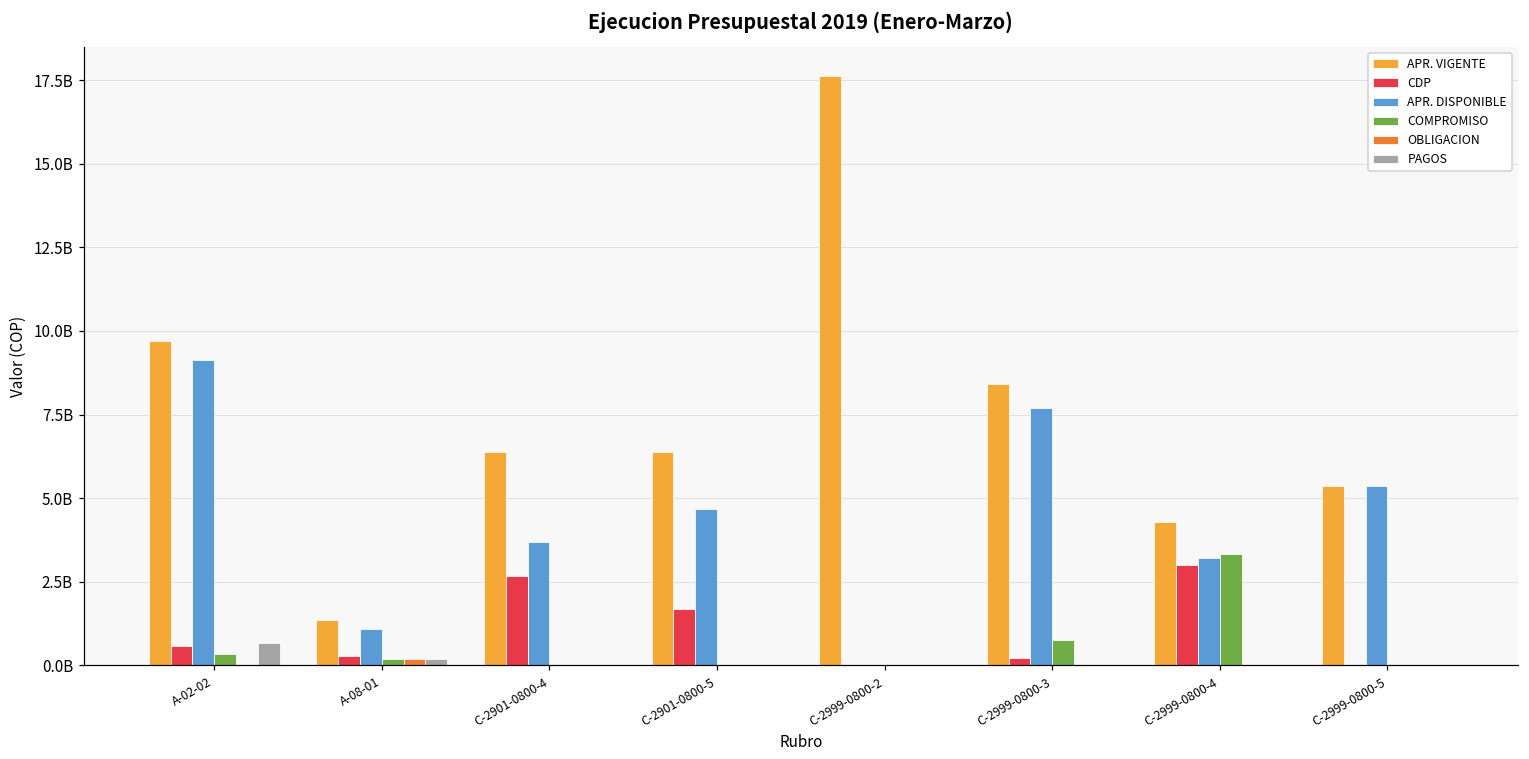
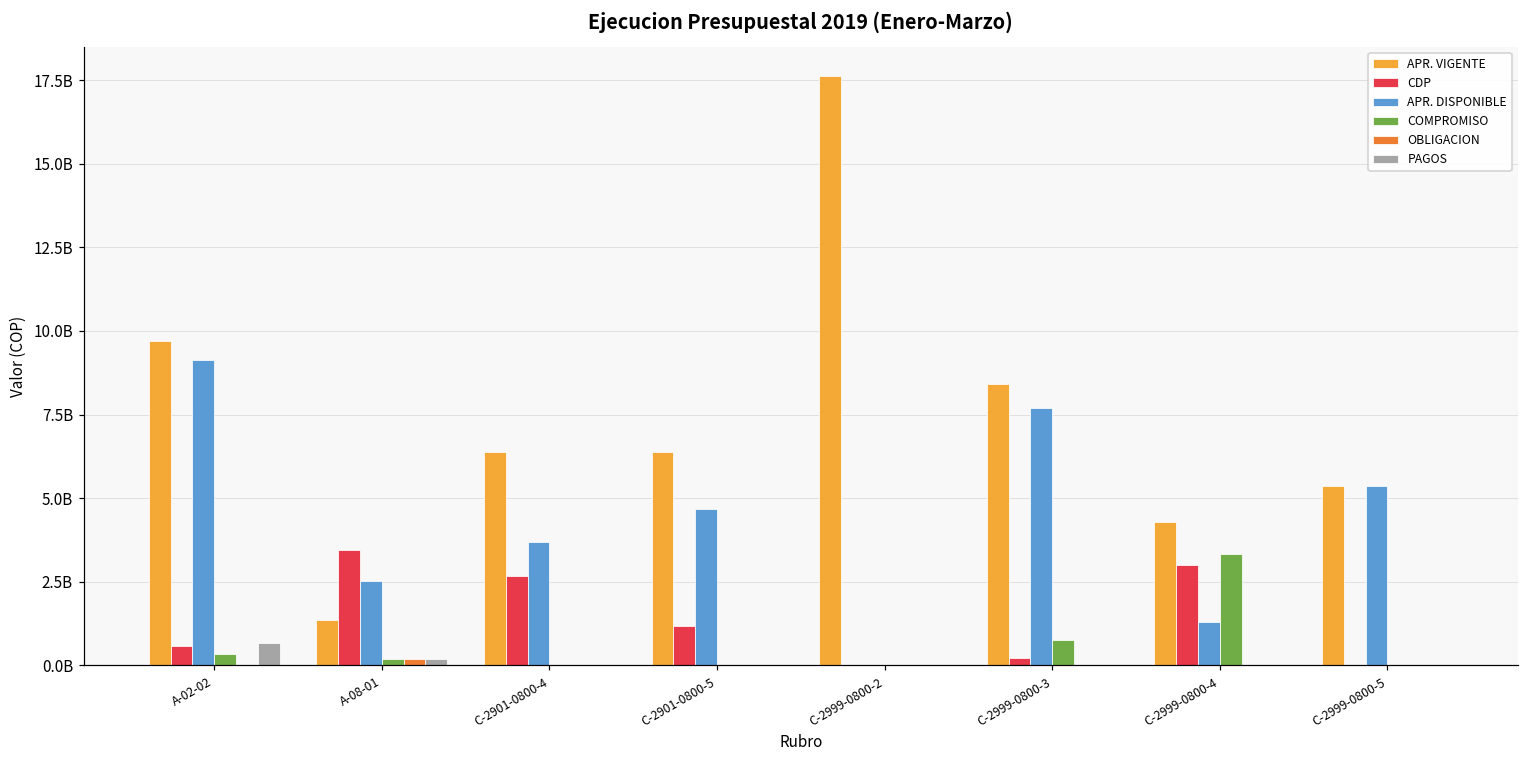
CDP, A-08-01: 300000000 -> 3400000000
APR. DISPONIBLE, A-08-01: 1100000000 -> 2500000000
CDP, C-2901-0800-5: 1700000000 -> 1200000000
APR. DISPONIBLE, C-2999-0800-4: 3200000000 -> 1300000000
